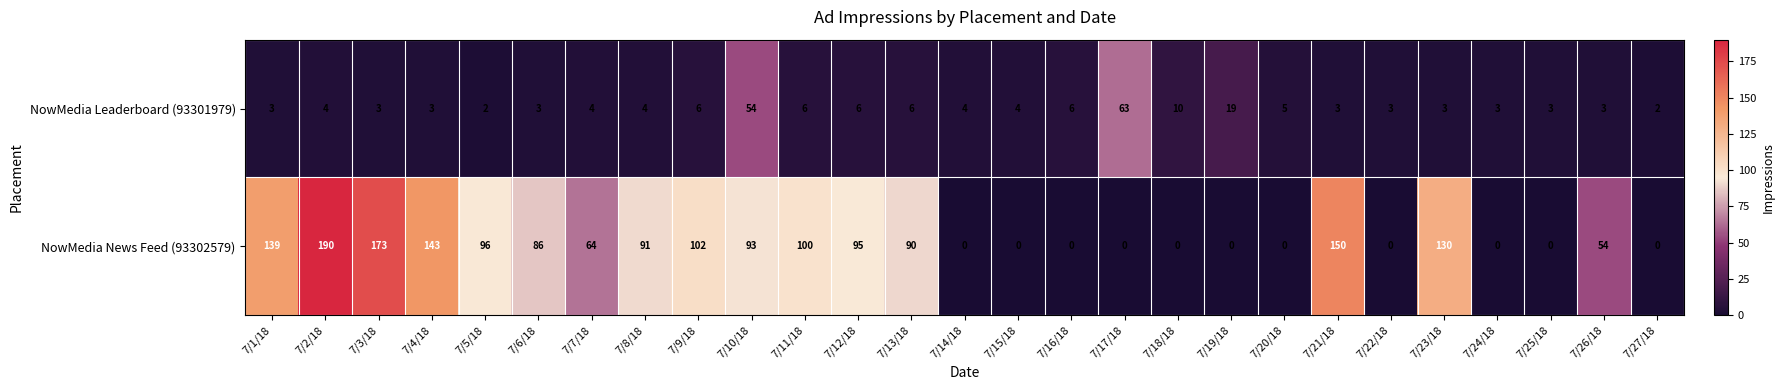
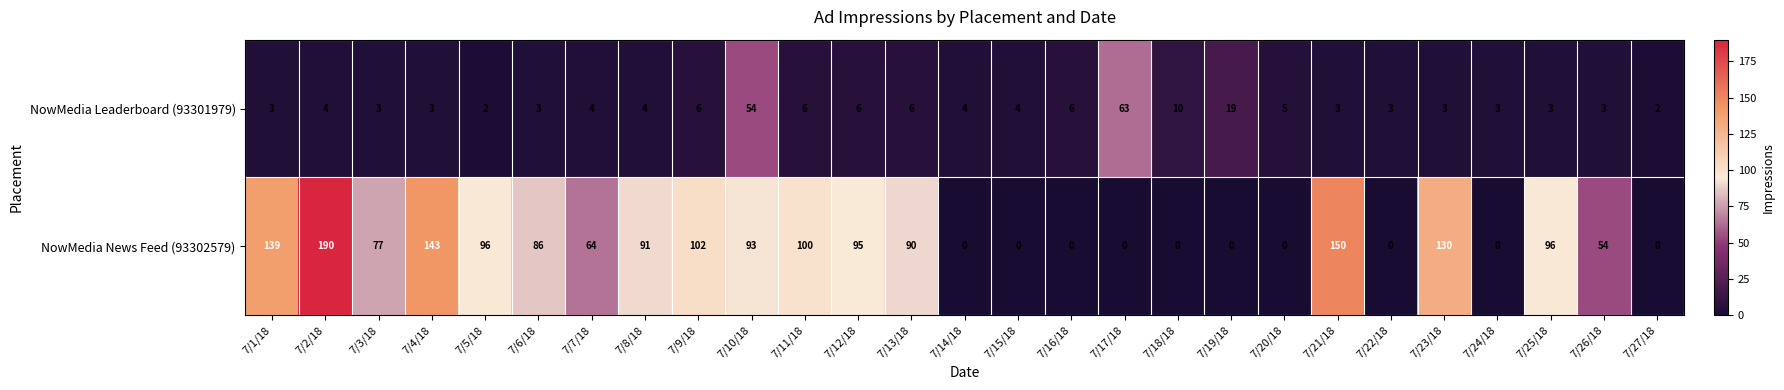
NowMedia News Feed (93302579), 7/3/18: 173 -> 77
NowMedia News Feed (93302579), 7/25/18: 0 -> 96
